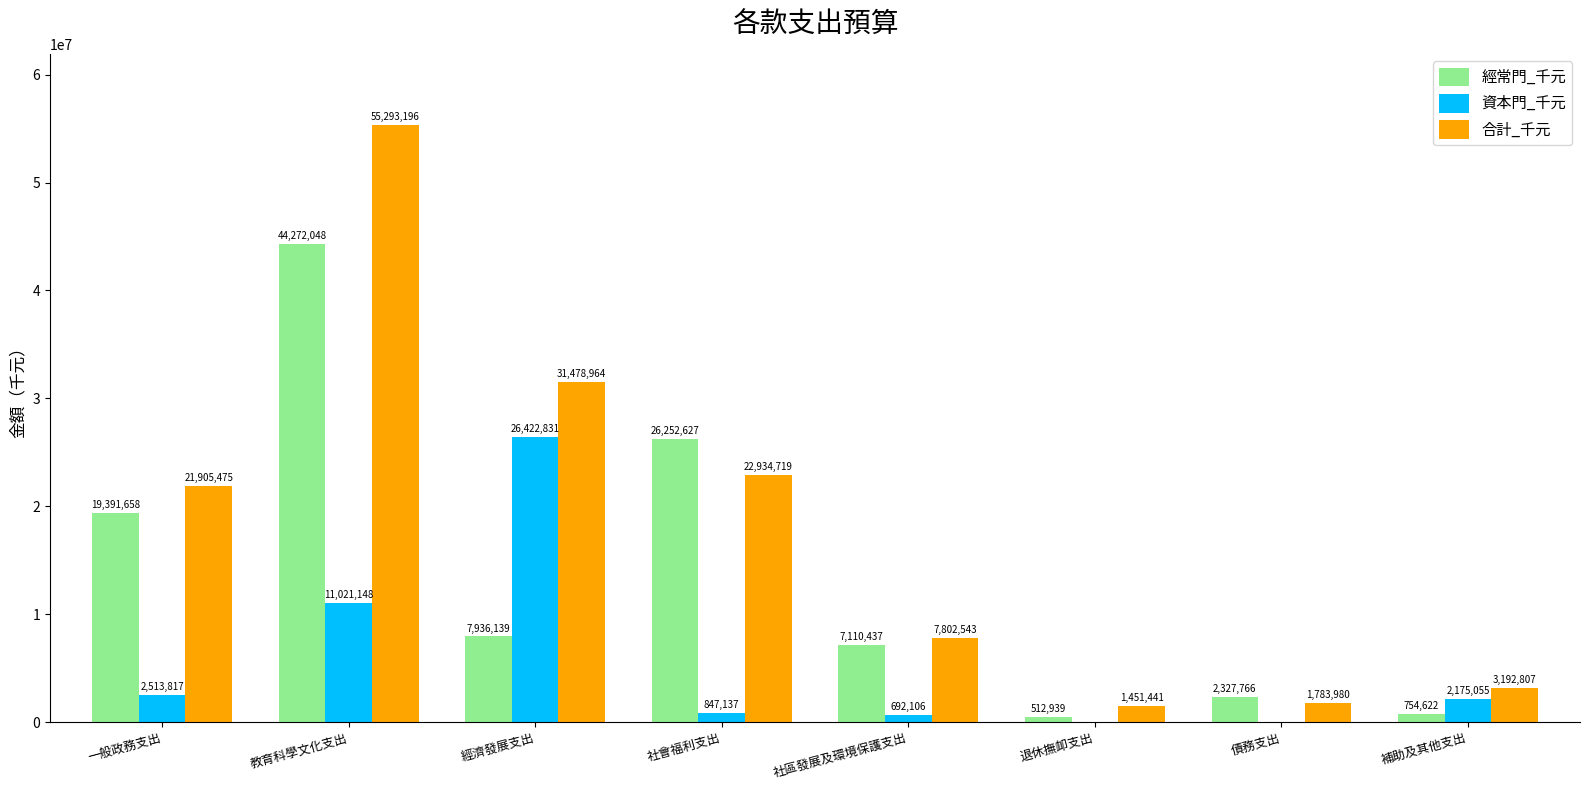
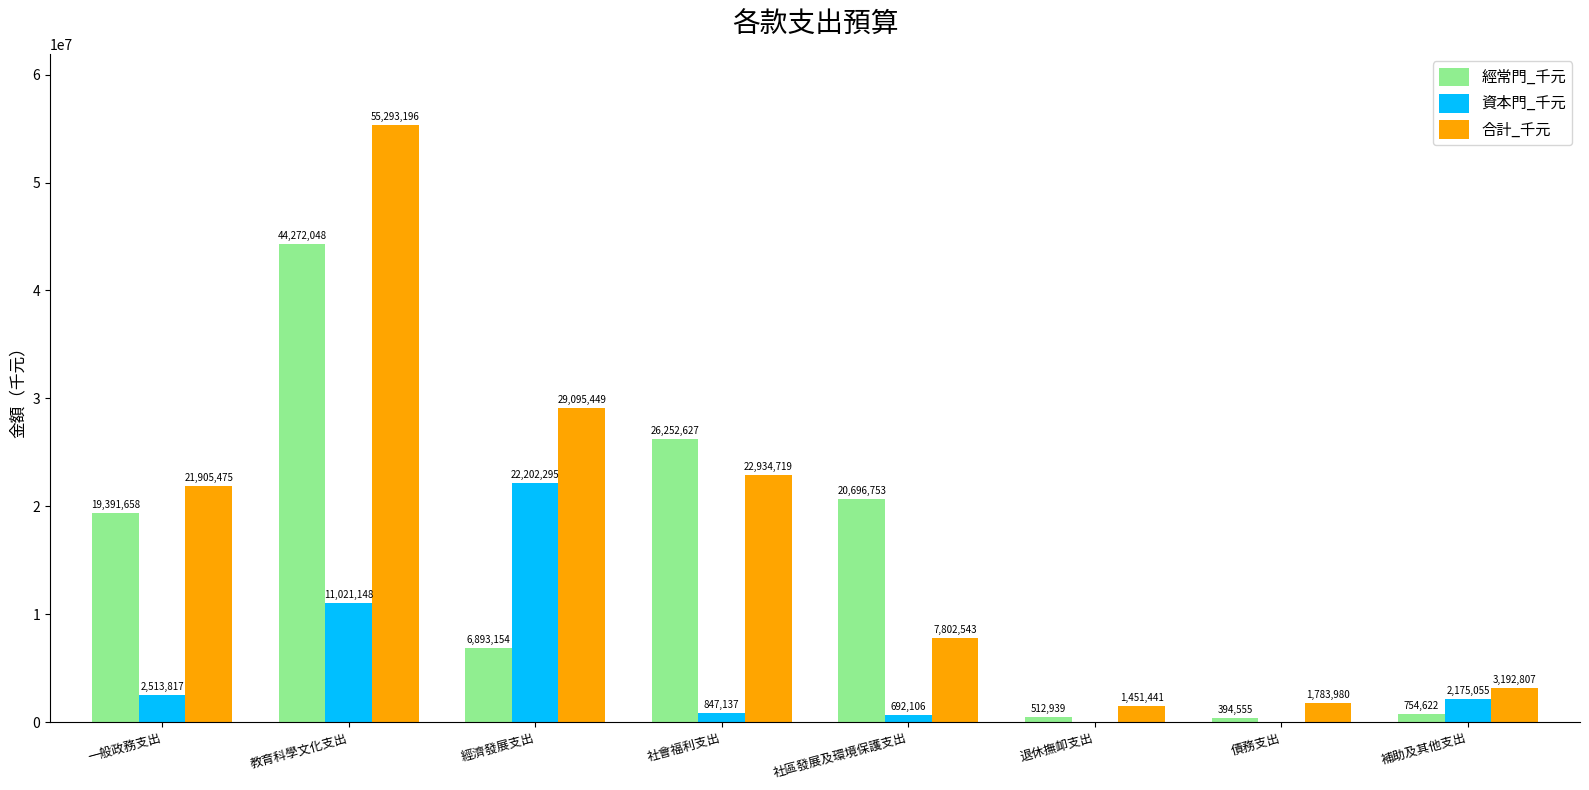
經常門_千元, 經濟發展支出: 7,936,139 -> 6,893,154
資本門_千元, 經濟發展支出: 26,422,831 -> 22,202,295
合計_千元, 經濟發展支出: 31,478,964 -> 29,095,449
經常門_千元, 社區發展及環境保護支出: 7,110,437 -> 20,696,753
經常門_千元, 債務支出: 2,327,766 -> 394,555
